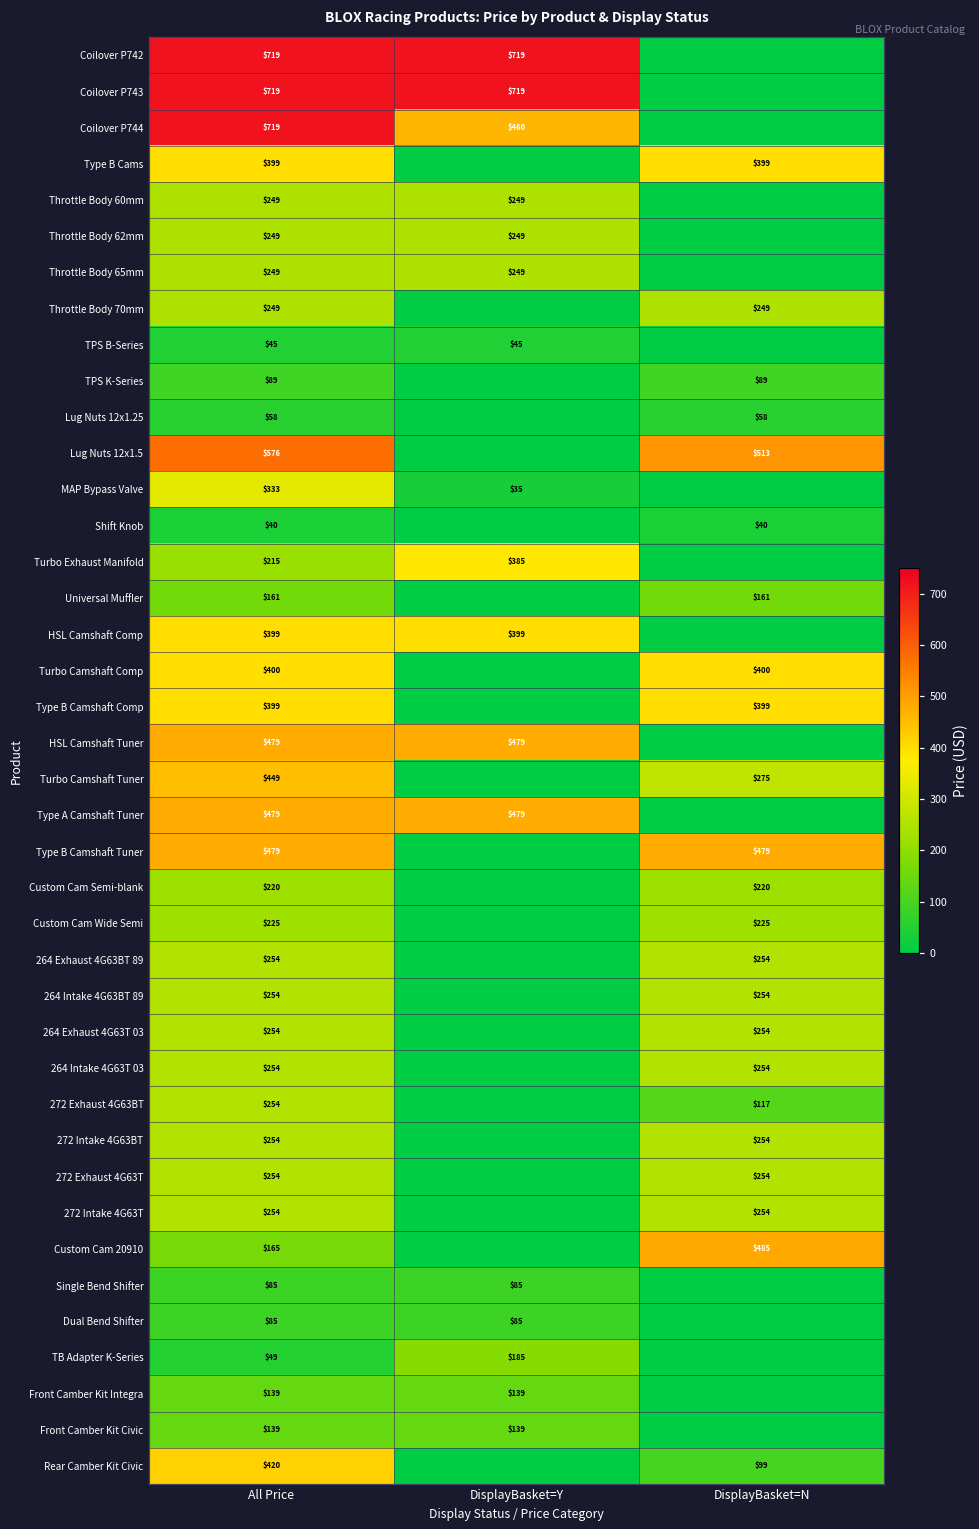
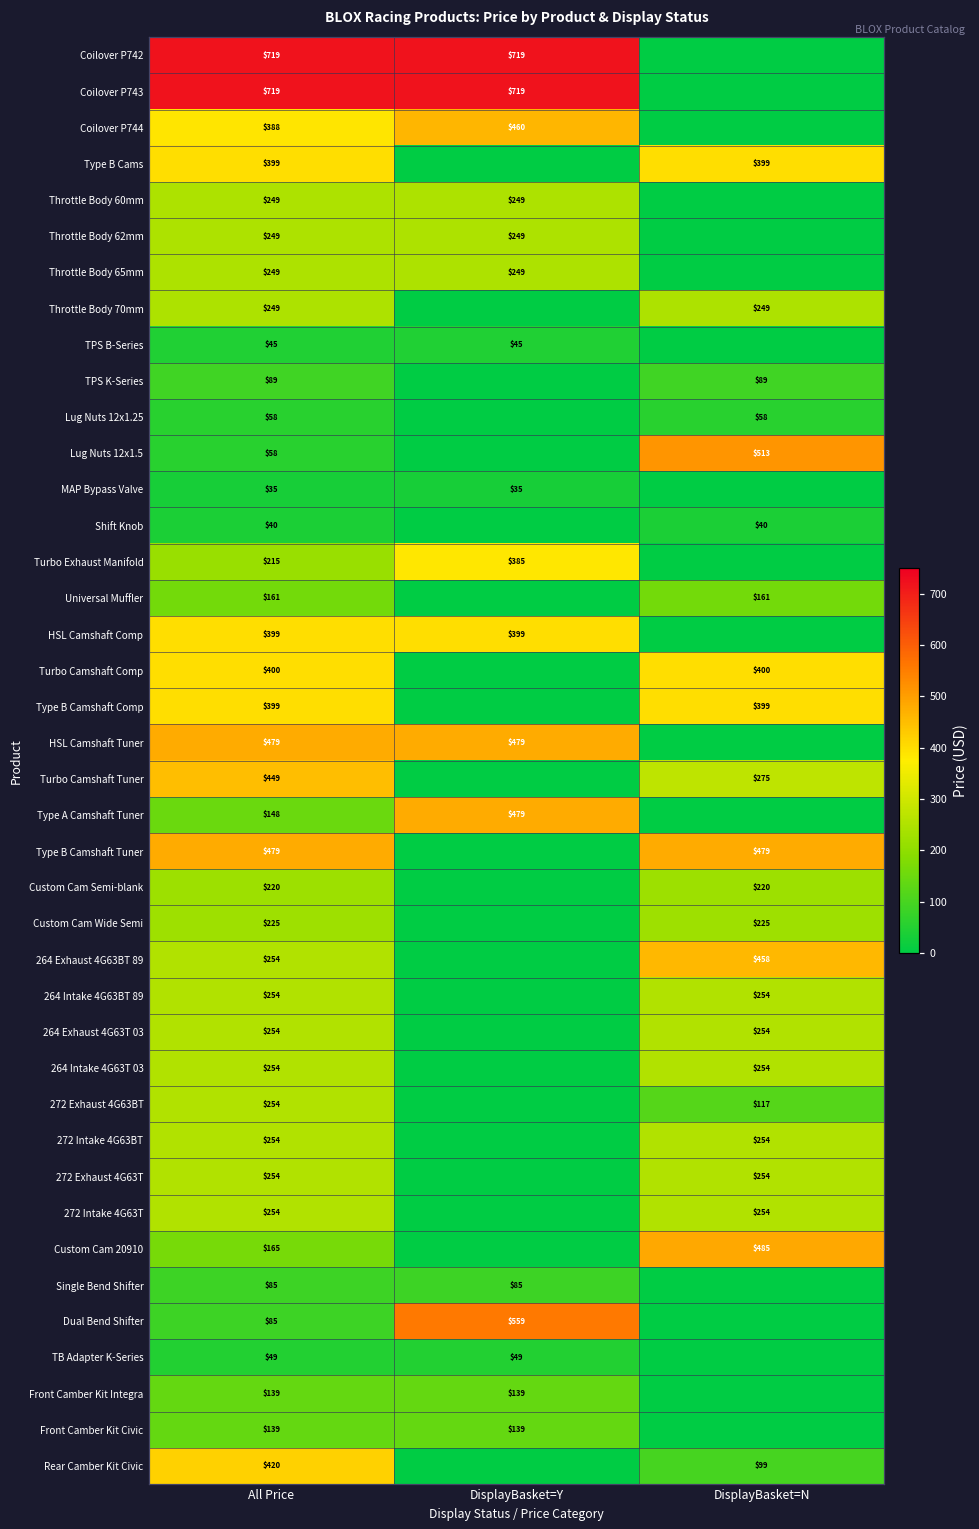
Coilover P744, All Price: $719 -> $388
Lug Nuts 12x1.5, All Price: $576 -> $58
MAP Bypass Valve, All Price: $333 -> $35
Type A Camshaft Tuner, All Price: $479 -> $148
264 Exhaust 4G63BT 89, DisplayBasket=N: $254 -> $458
Dual Bend Shifter, DisplayBasket=Y: $85 -> $559
TB Adapter K-Series, DisplayBasket=Y: $185 -> $49
